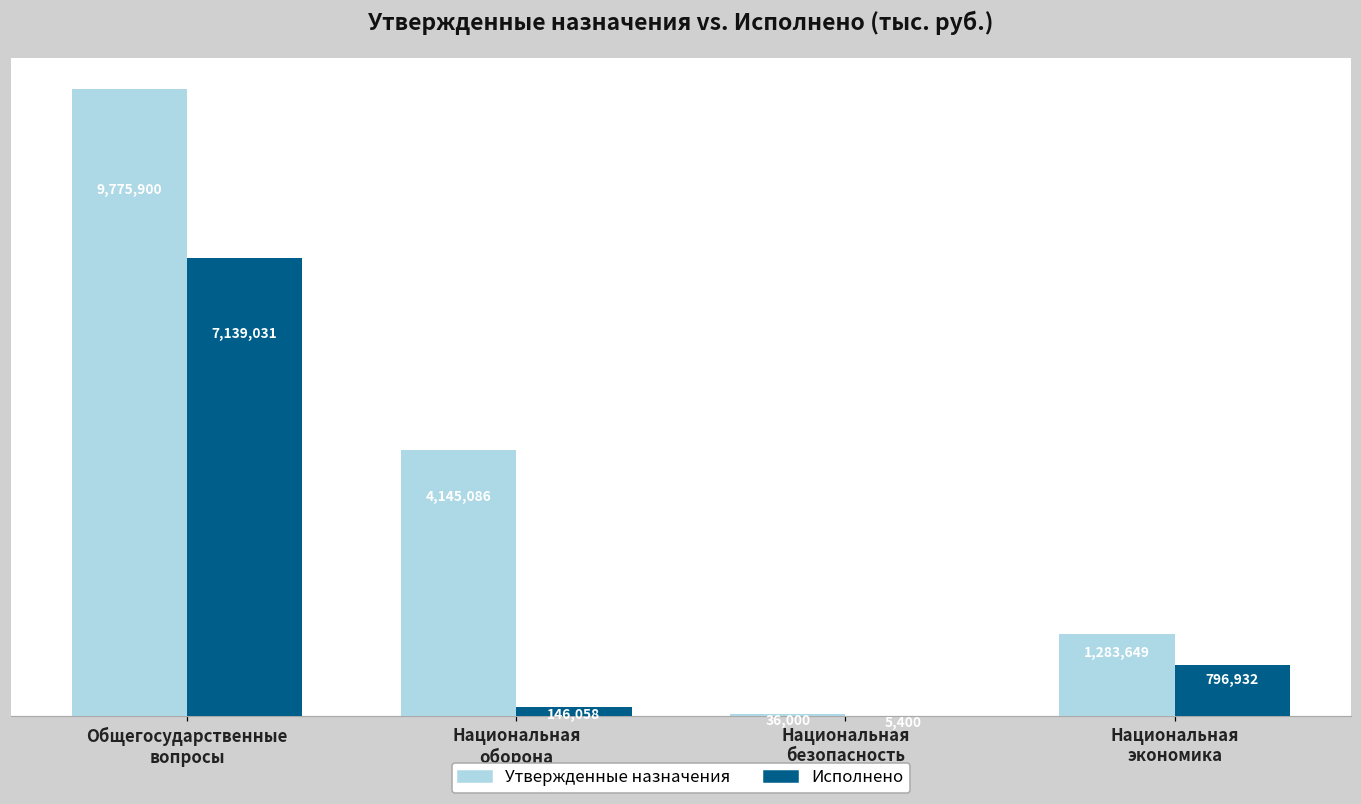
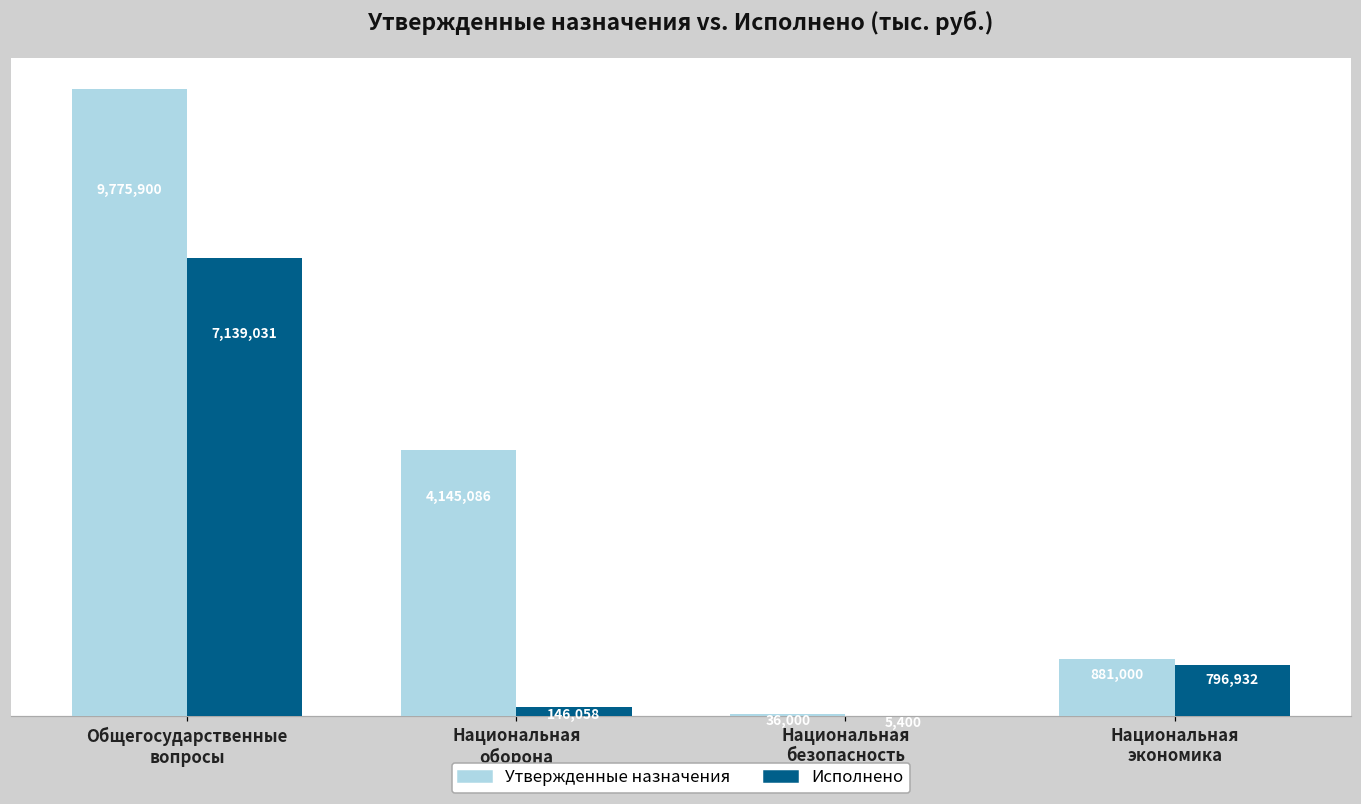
Утвержденные назначения, Национальная экономика: 1,283,649 -> 881,000
